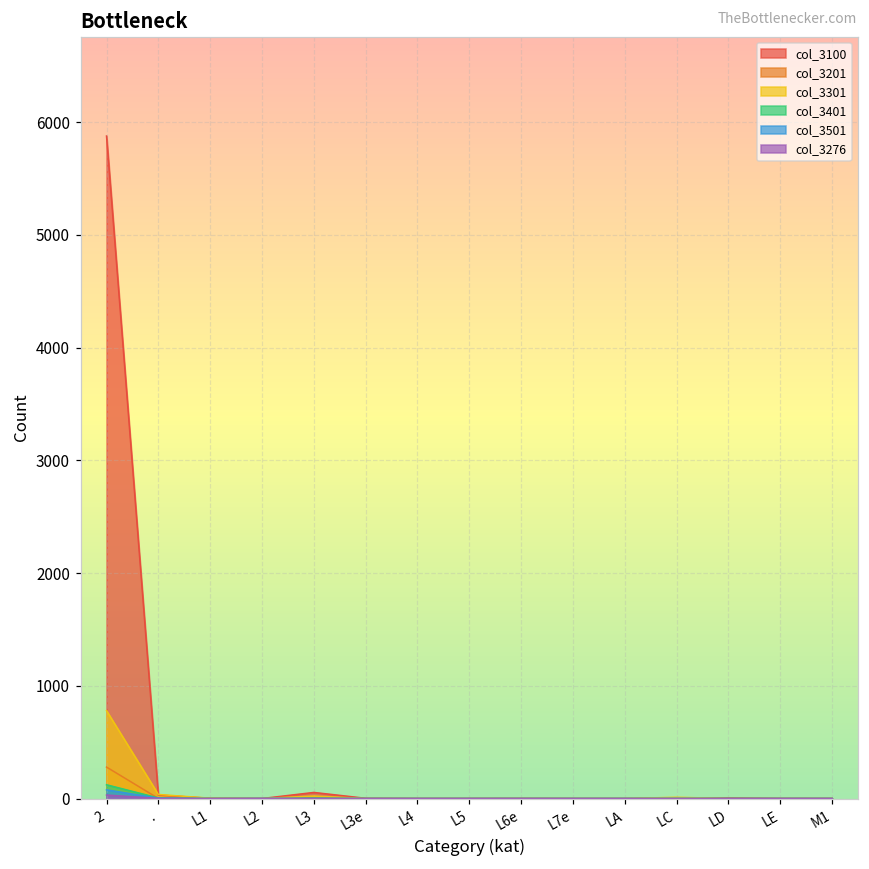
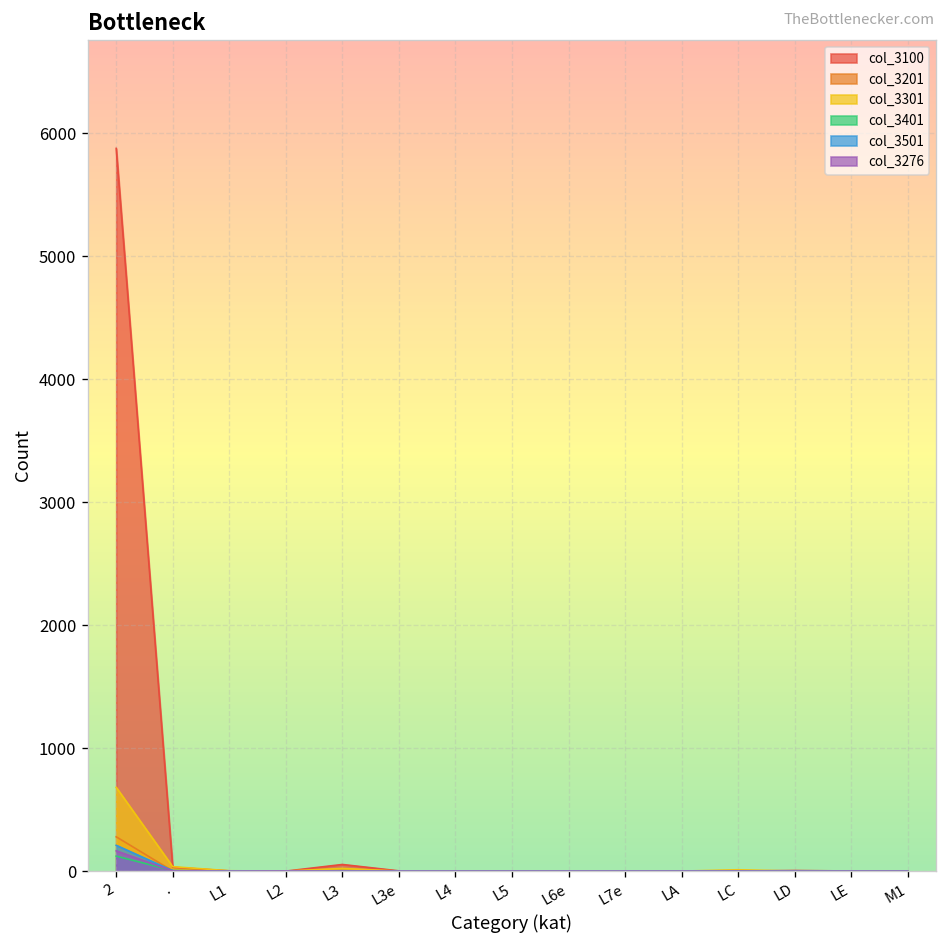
col_3301, 2: 780 -> 680
col_3501, 2: 80 -> 210
col_3276, 2: 30 -> 170
